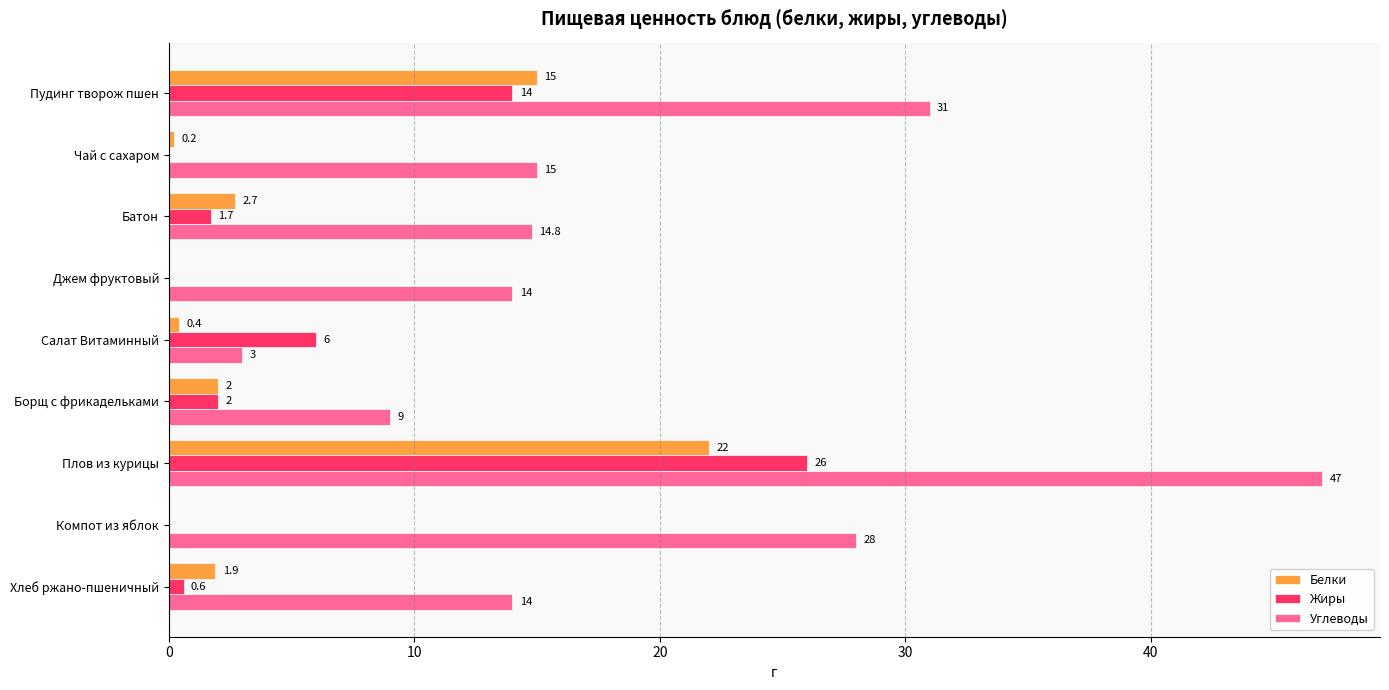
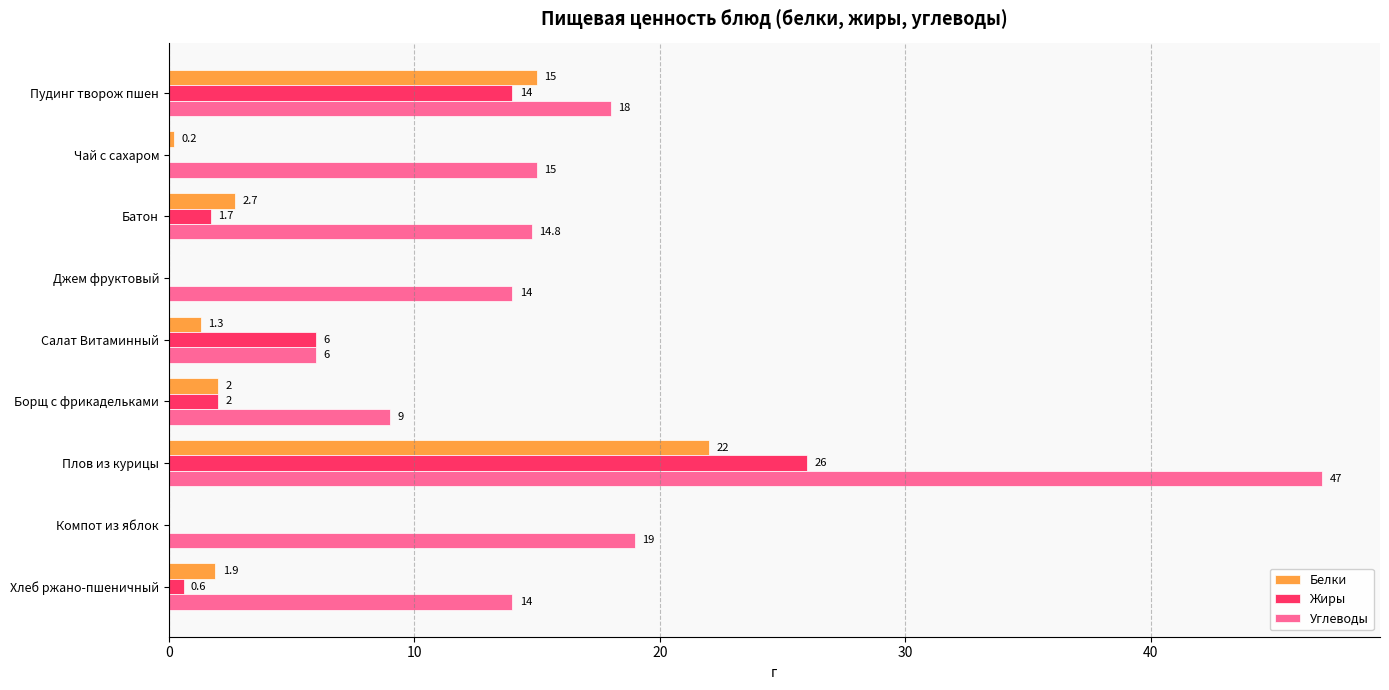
Углеводы, Пудинг творож пшен: 31 -> 18
Белки, Салат Витаминный: 0.4 -> 1.3
Углеводы, Салат Витаминный: 3 -> 6
Углеводы, Компот из яблок: 28 -> 19
